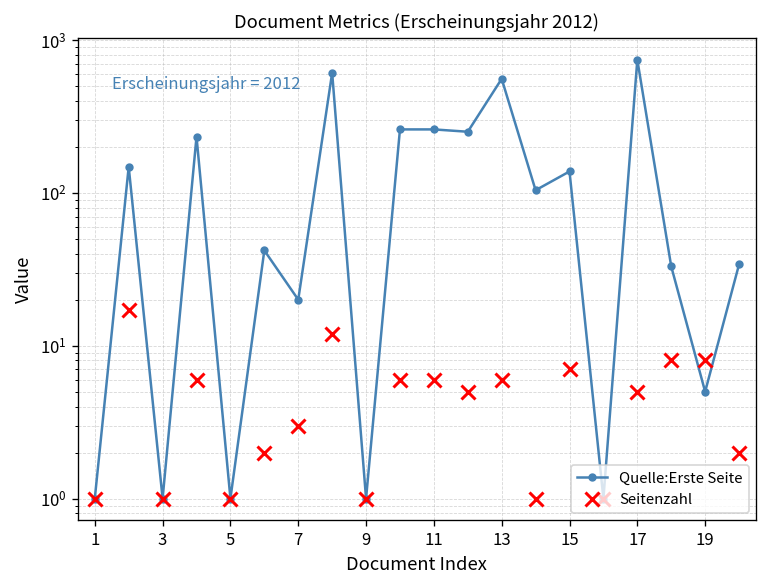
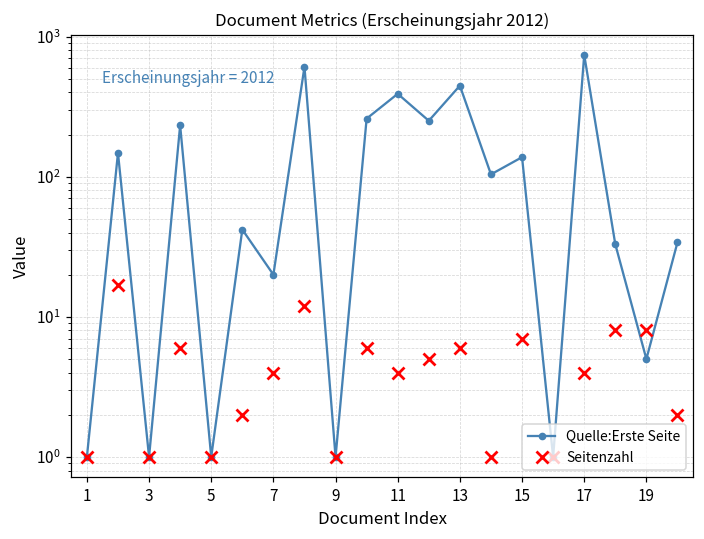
Seitenzahl, 7: 3 -> 4
Quelle:Erste Seite, 11: 260 -> 390
Seitenzahl, 11: 6 -> 4
Quelle:Erste Seite, 13: 600 -> 450
Seitenzahl, 17: 5 -> 4
